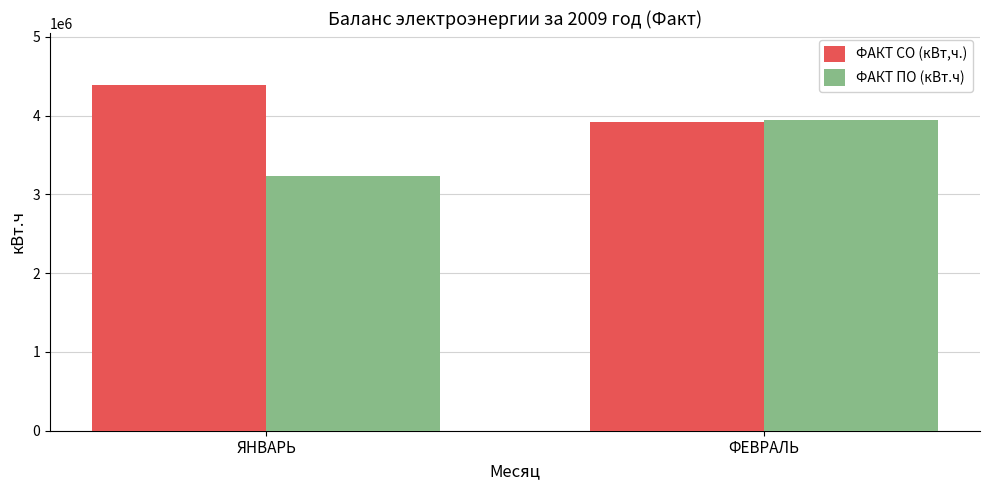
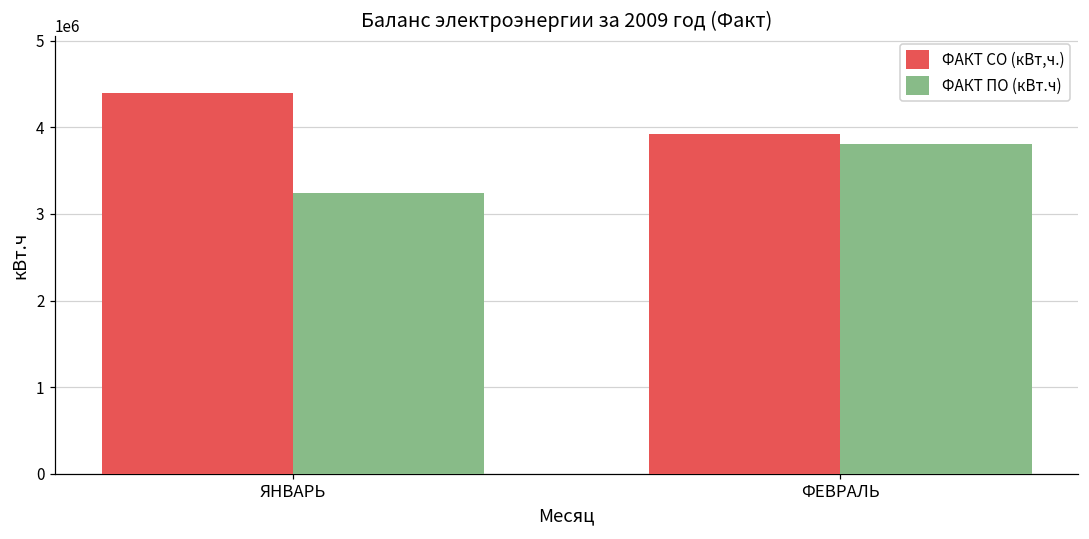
ФАКТ ПО (кВт.ч), ФЕВРАЛЬ: 3900000 -> 3800000
